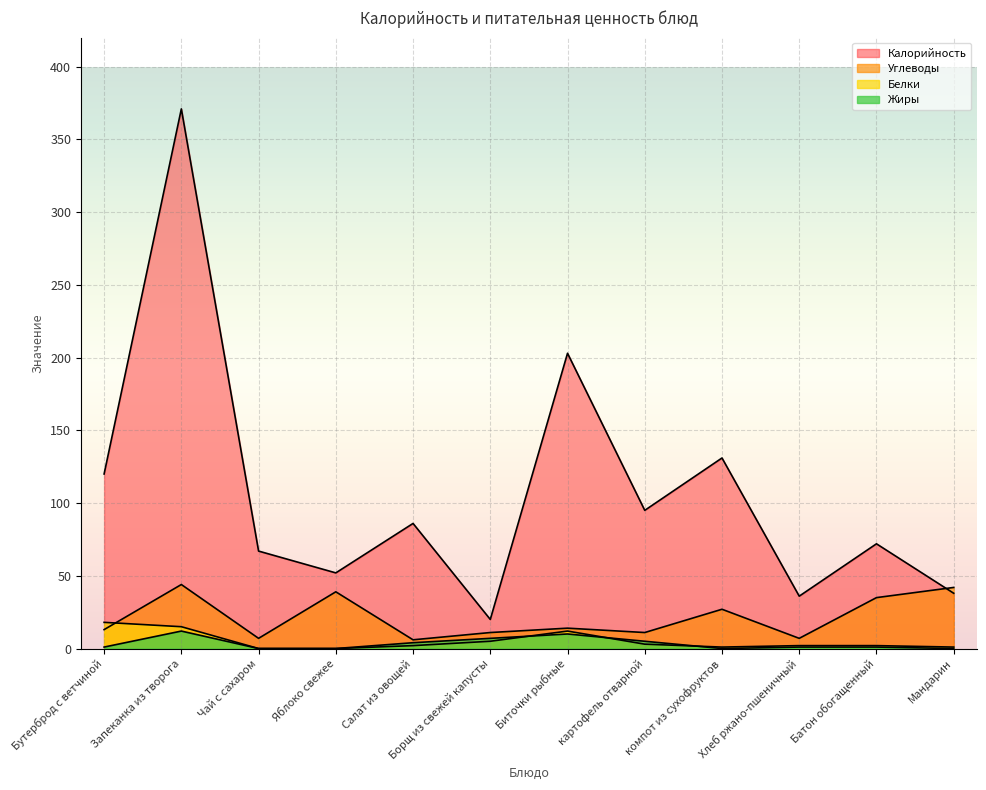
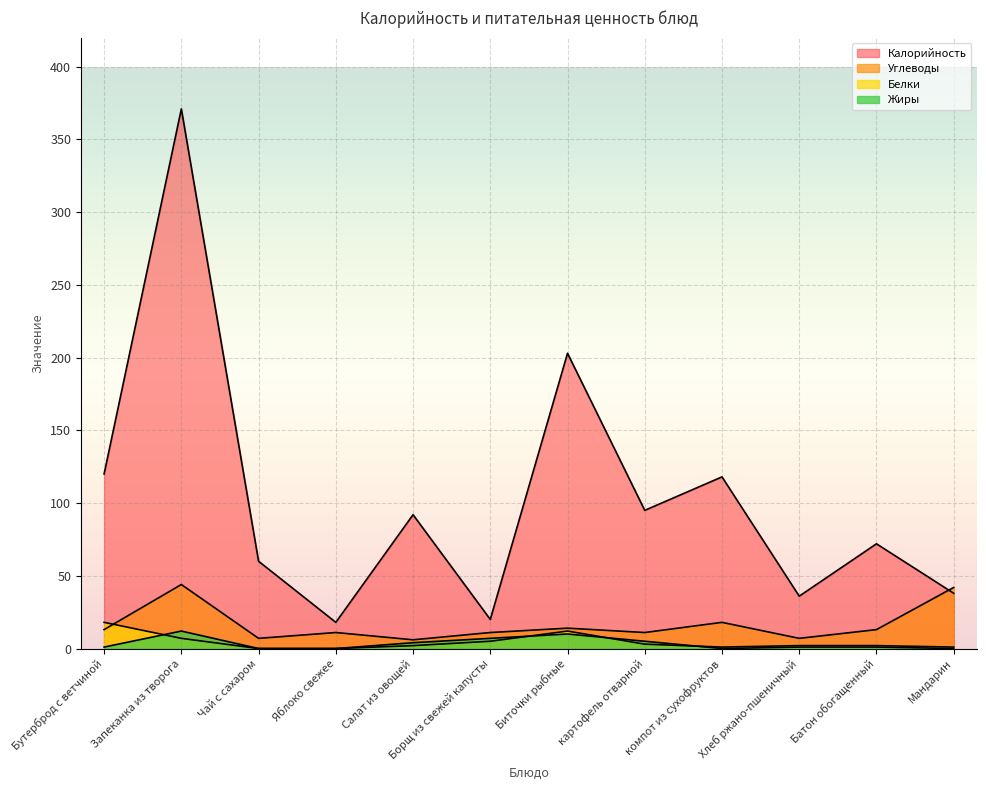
Белки, Запеканка из творога: 15 -> 7
Калорийность, Чай с сахаром: 67 -> 60
Калорийность, Яблоко свежее: 52 -> 18
Углеводы, Яблоко свежее: 39 -> 11
Калорийность, Салат из овощей: 86 -> 92
Калорийность, компот из сухофруктов: 131 -> 118
Углеводы, компот из сухофруктов: 27 -> 18
Углеводы, Батон обогащенный: 35 -> 13
